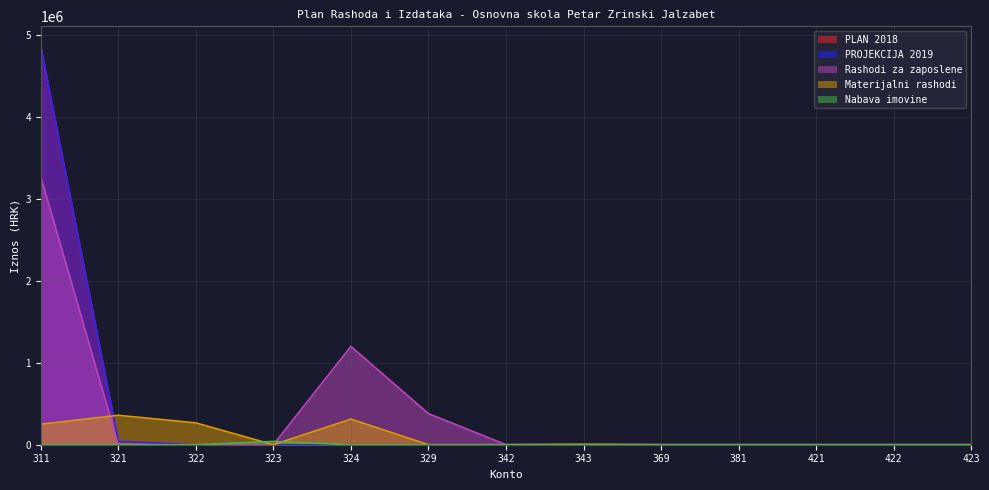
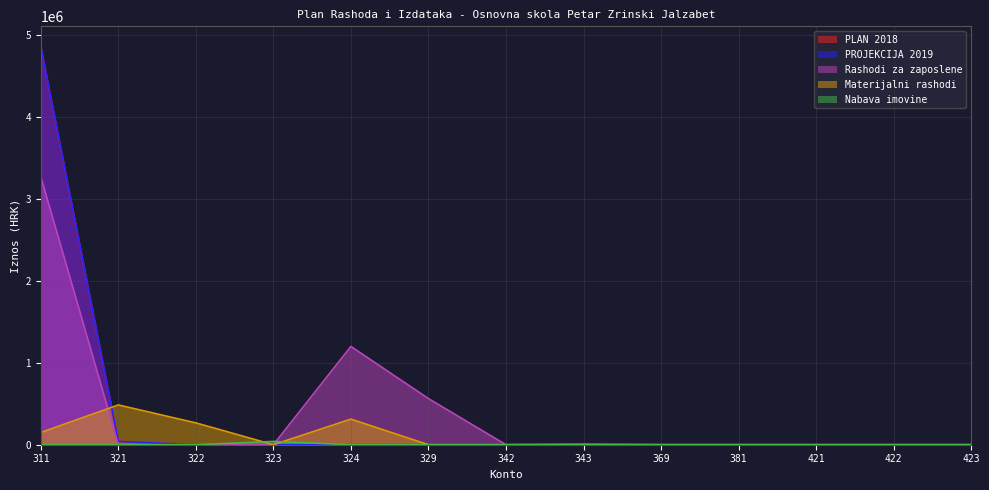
Materijalni rashodi, 311: 200000 -> 100000
Materijalni rashodi, 321: 400000 -> 500000
Rashodi za zaposlene, 329: 400000 -> 600000
